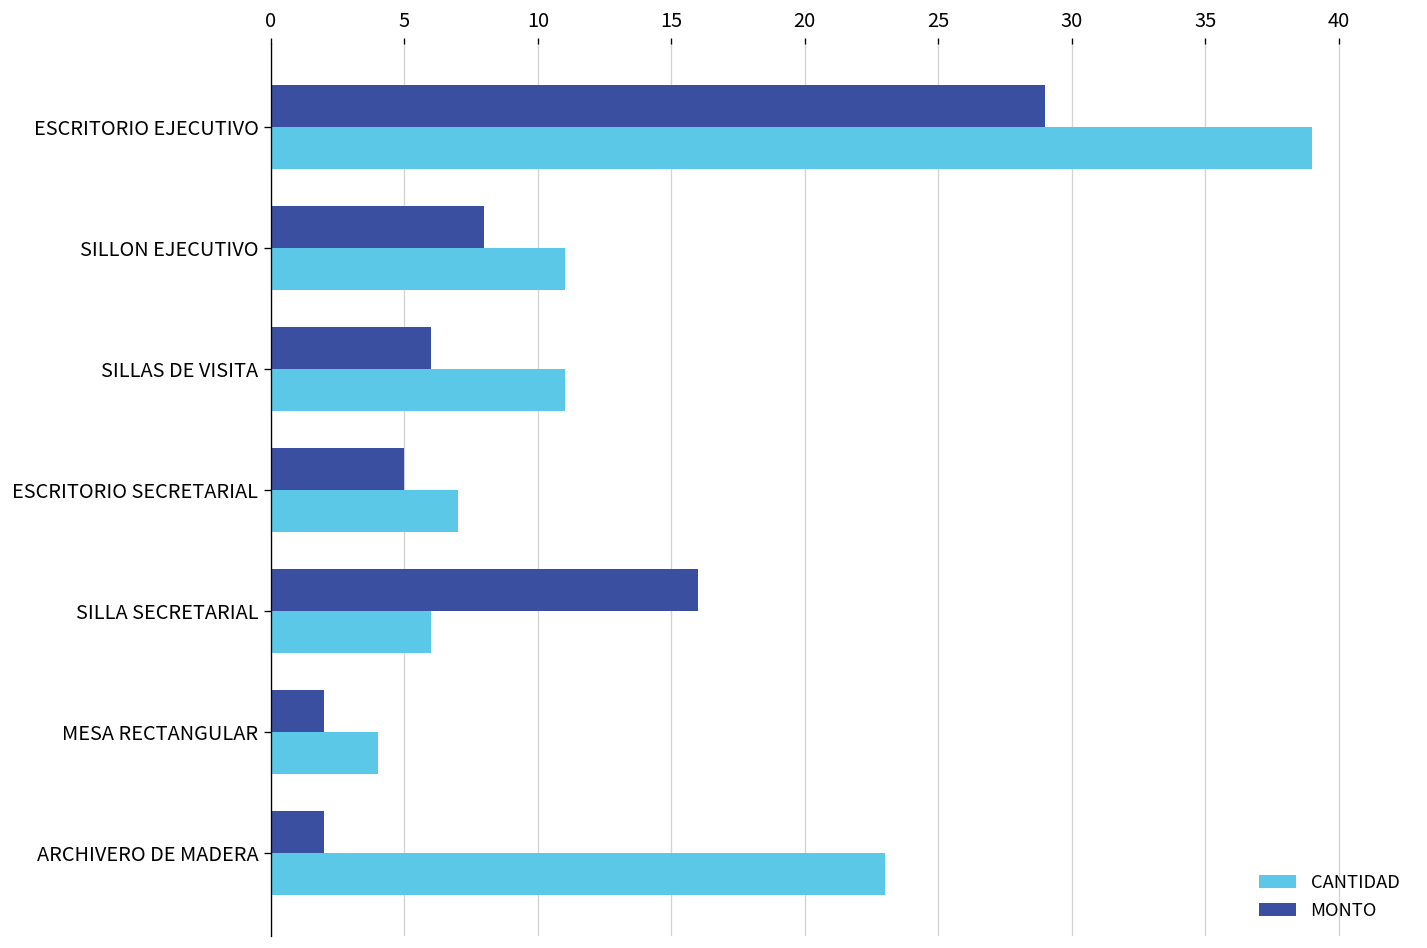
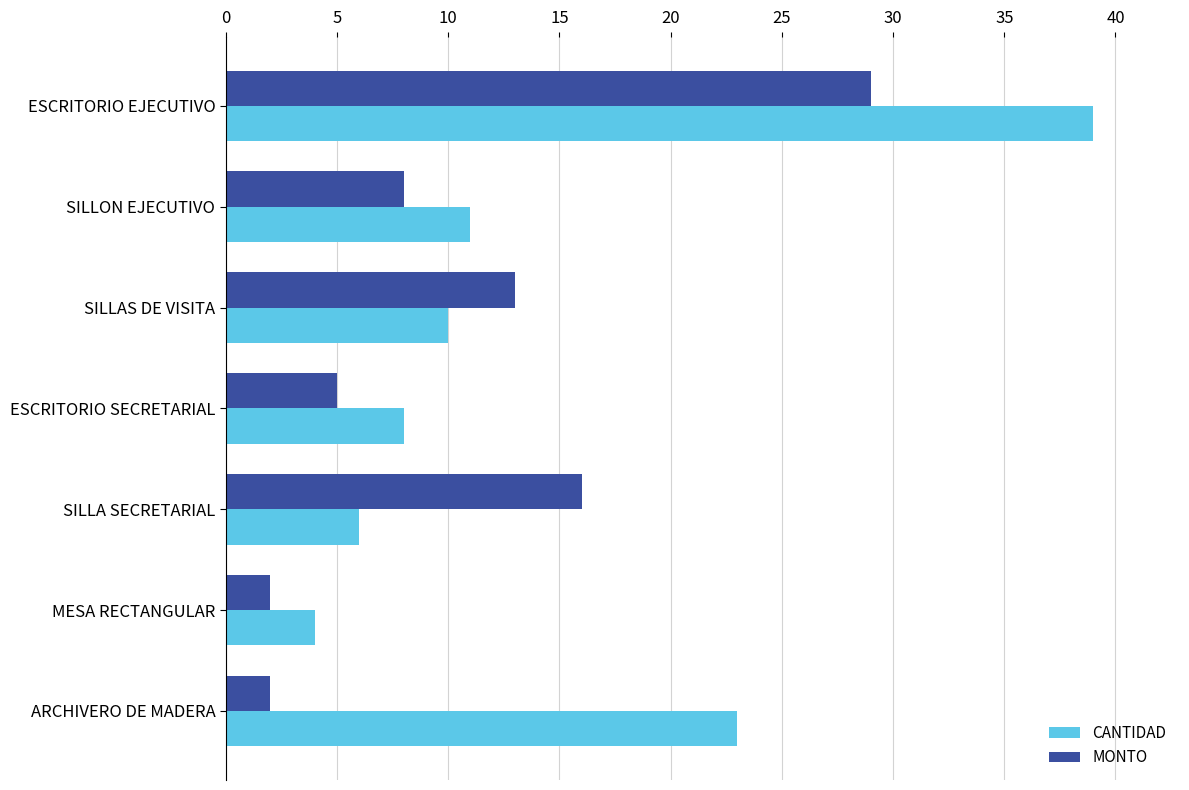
MONTO, SILLAS DE VISITA: 6 -> 13
CANTIDAD, SILLAS DE VISITA: 11 -> 10
CANTIDAD, ESCRITORIO SECRETARIAL: 7 -> 8
